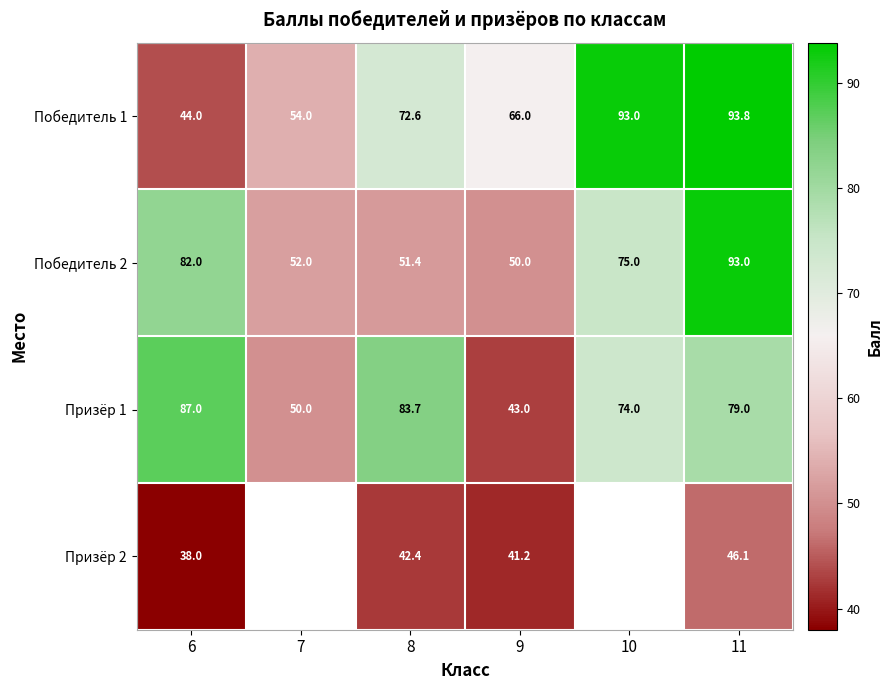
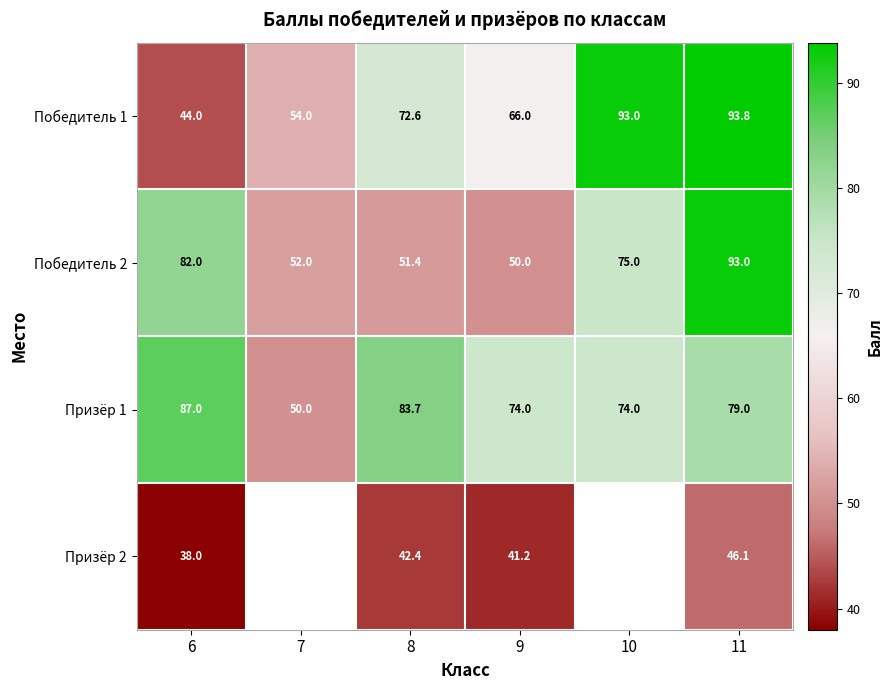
Призёр 1, 9: 43.0 -> 74.0
